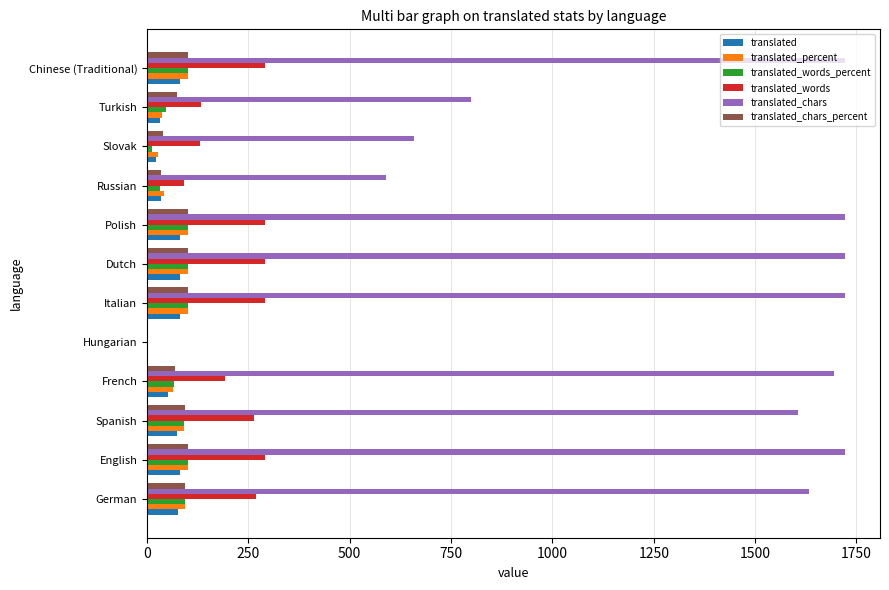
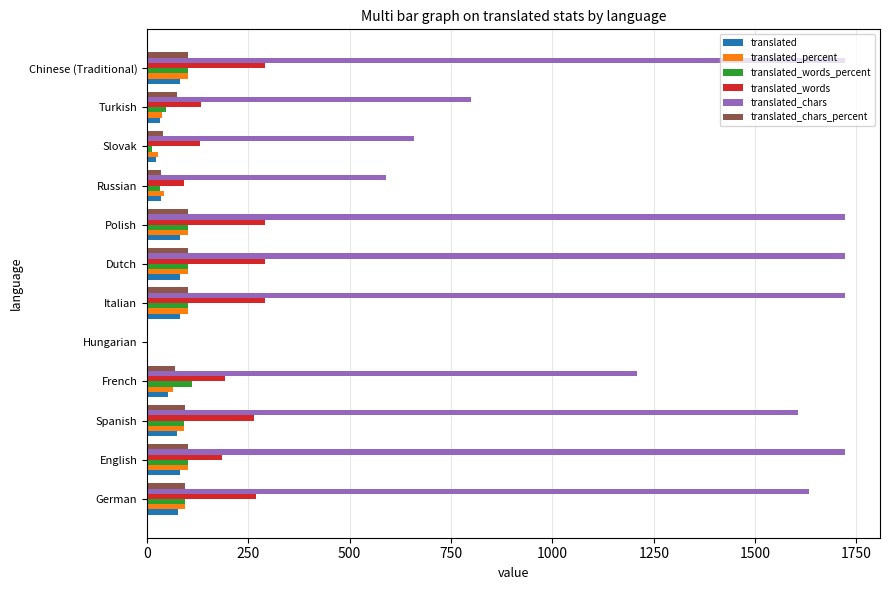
translated_chars, French: 1690 -> 1210
translated_words_percent, French: 70 -> 110
translated_words, English: 290 -> 190
